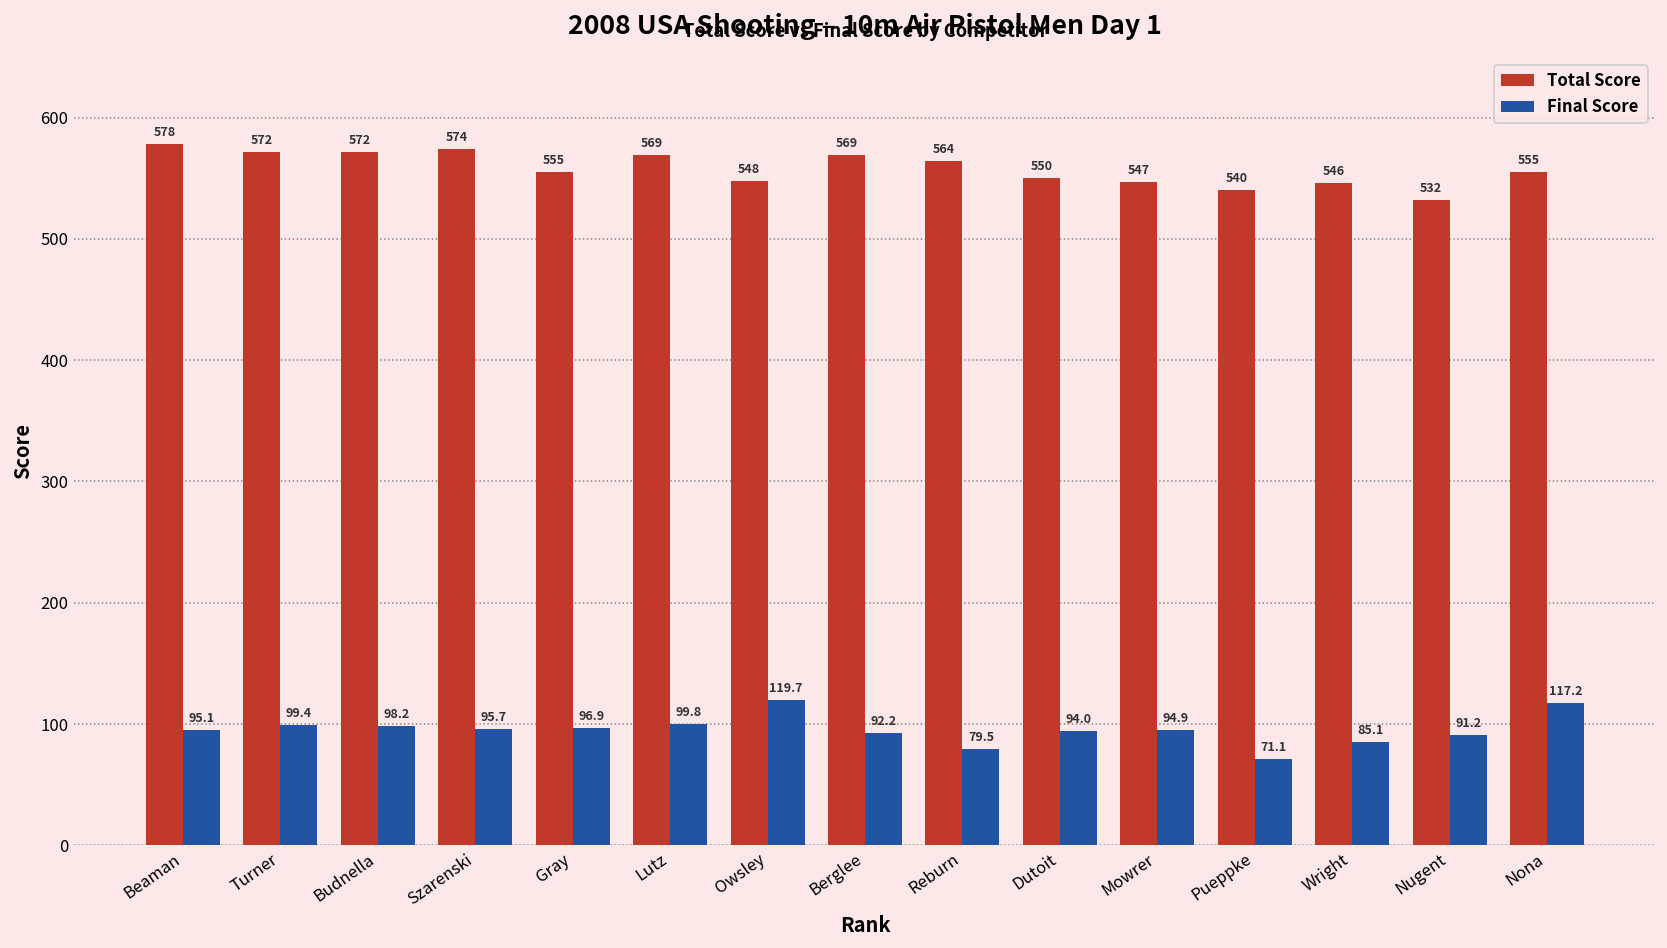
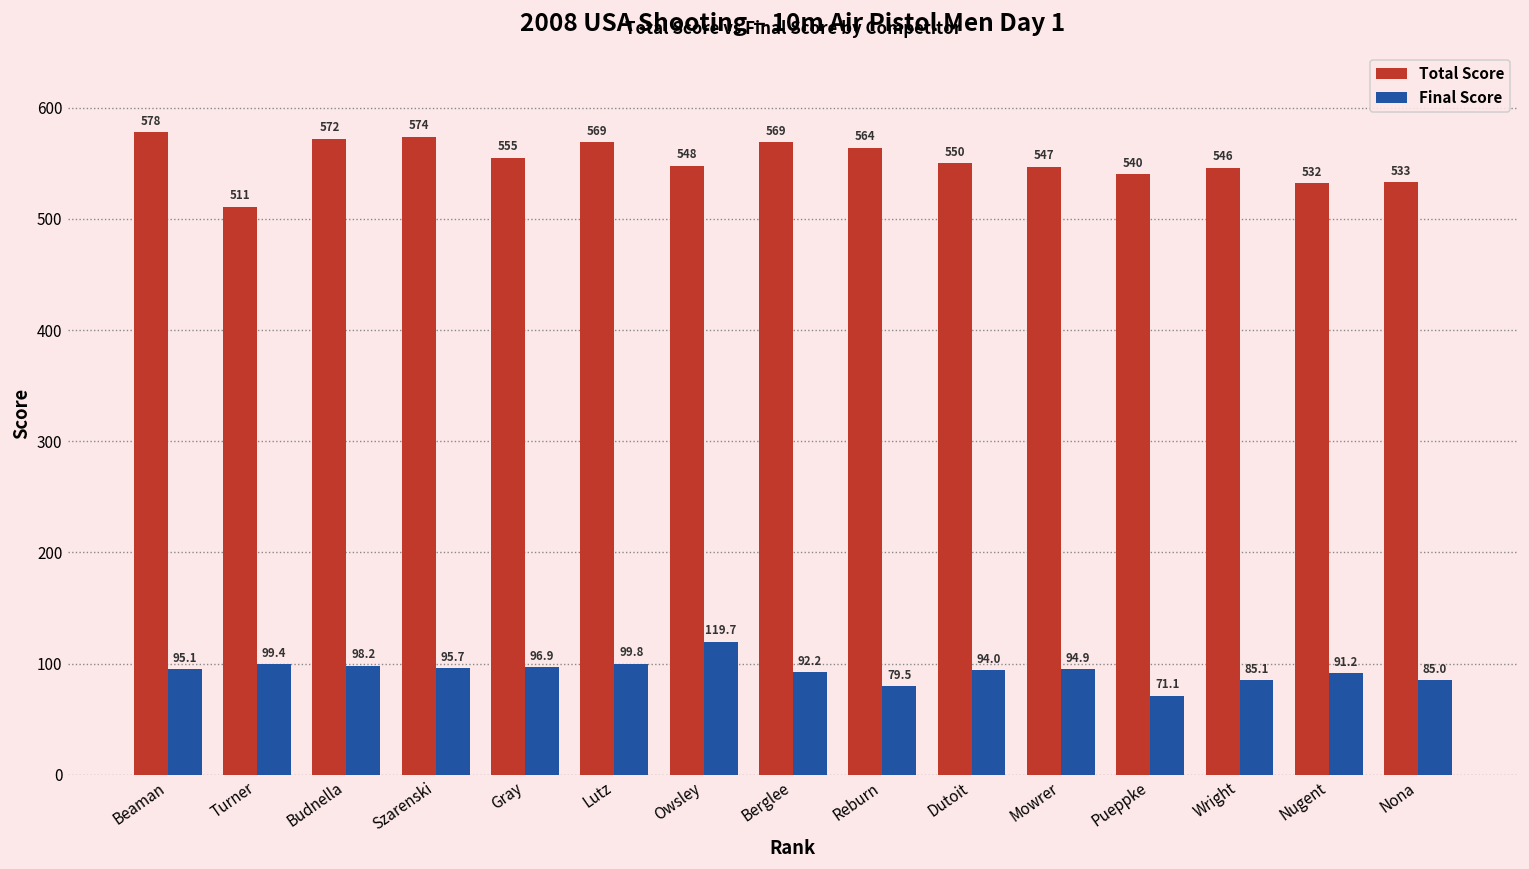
Total Score, Turner: 572 -> 511
Total Score, Nona: 555 -> 533
Final Score, Nona: 117.2 -> 85.0
